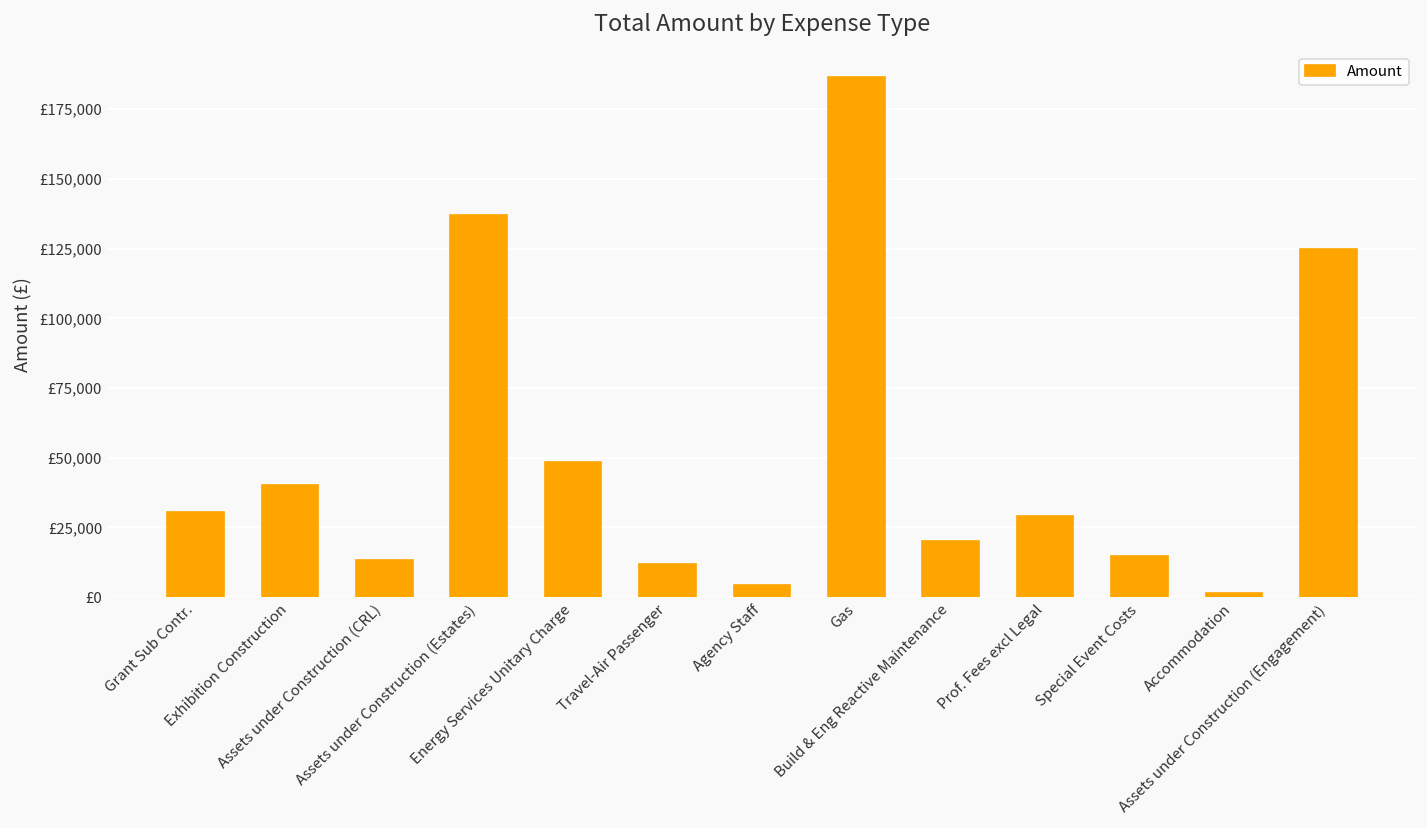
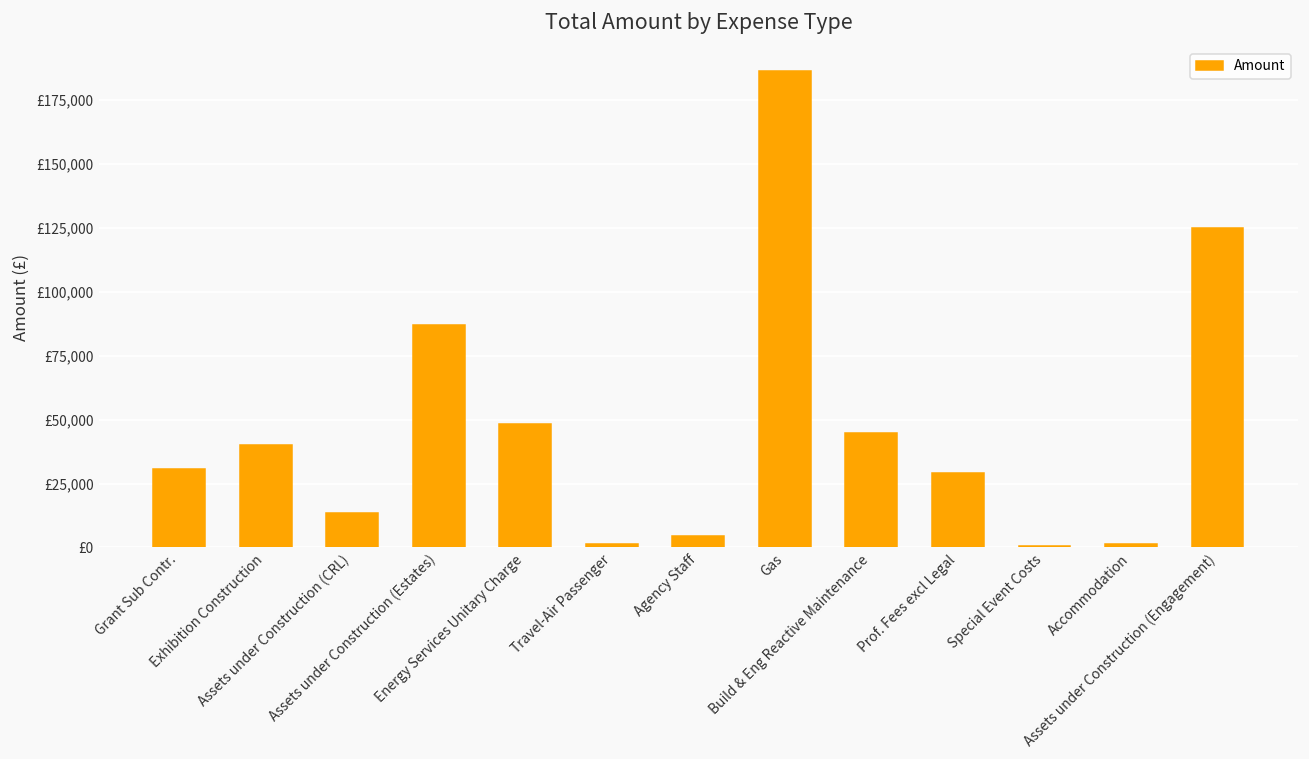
Assets under Construction (Estates): £137,000 -> £87,000
Travel-Air Passenger: £12,000 -> £1,000
Build & Eng Reactive Maintenance: £20,000 -> £45,000
Special Event Costs: £15,000 -> £1,000
